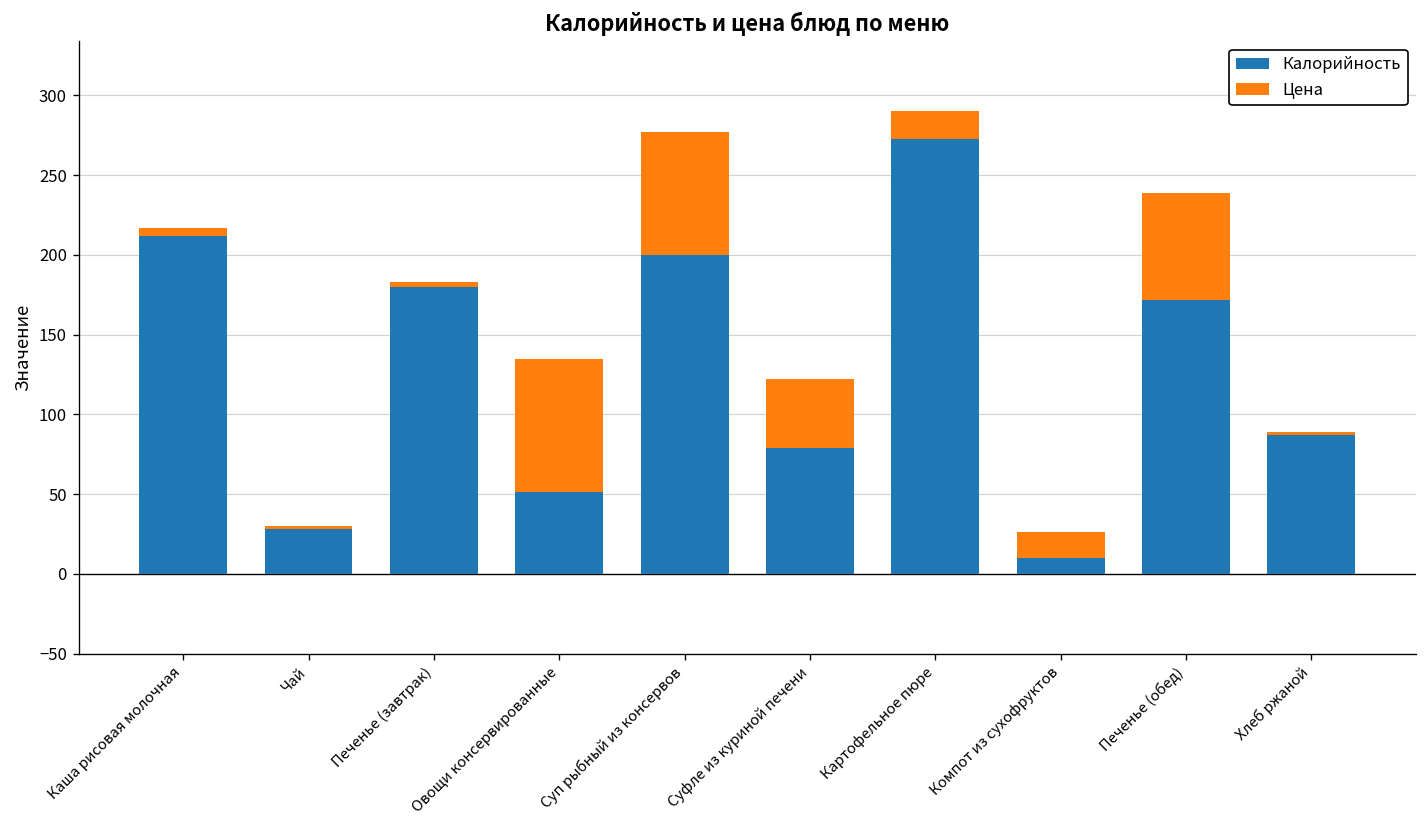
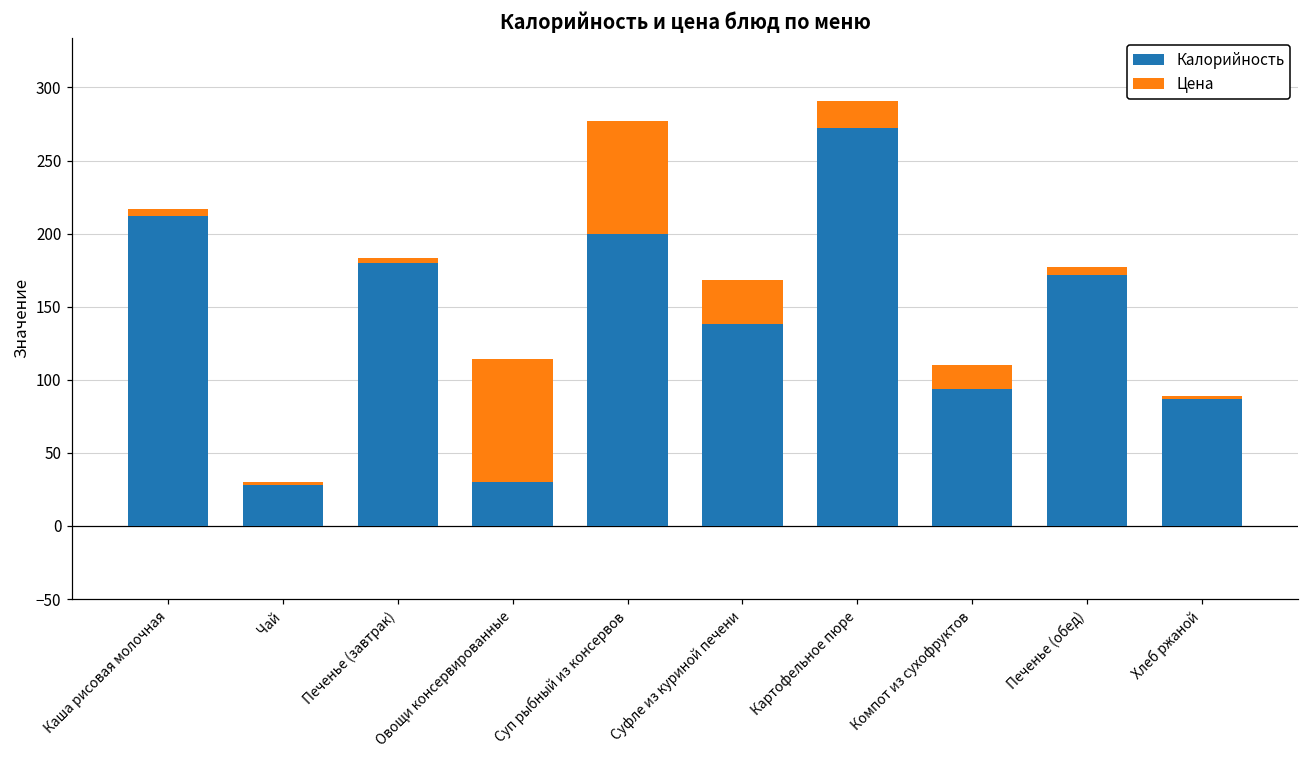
Калорийность, Овощи консервированные: 51 -> 30
Калорийность, Суфле из куриной печени: 79 -> 138
Цена, Суфле из куриной печени: 43 -> 30
Калорийность, Компот из сухофруктов: 10 -> 94
Цена, Печенье (обед): 67 -> 5
